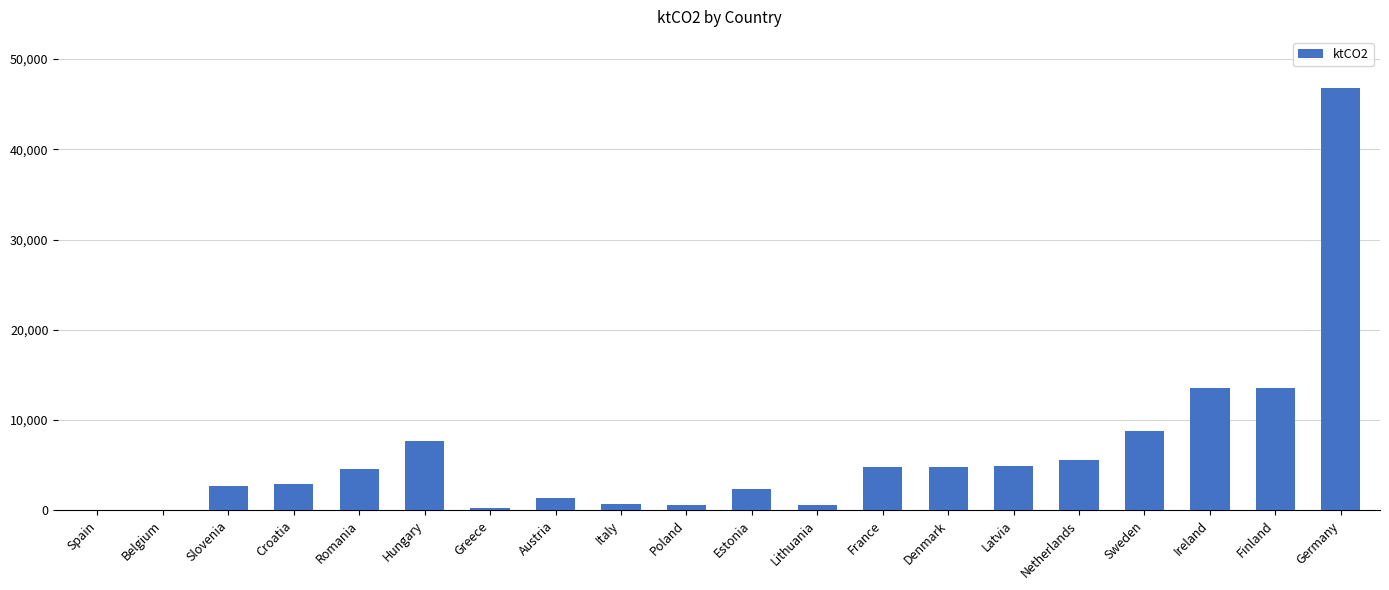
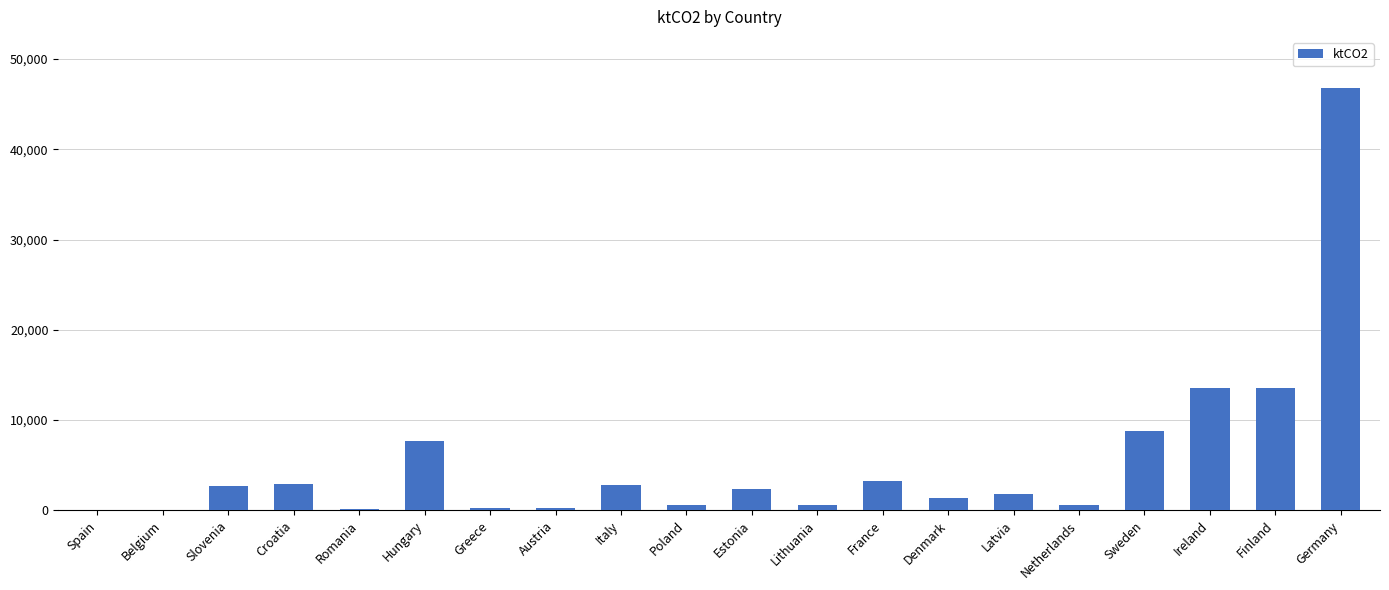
Romania: 5,000 -> 0
Austria: 1,000 -> 0
Italy: 1,000 -> 3,000
France: 5,000 -> 3,000
Denmark: 5,000 -> 1,000
Latvia: 5,000 -> 2,000
Netherlands: 6,000 -> 1,000
